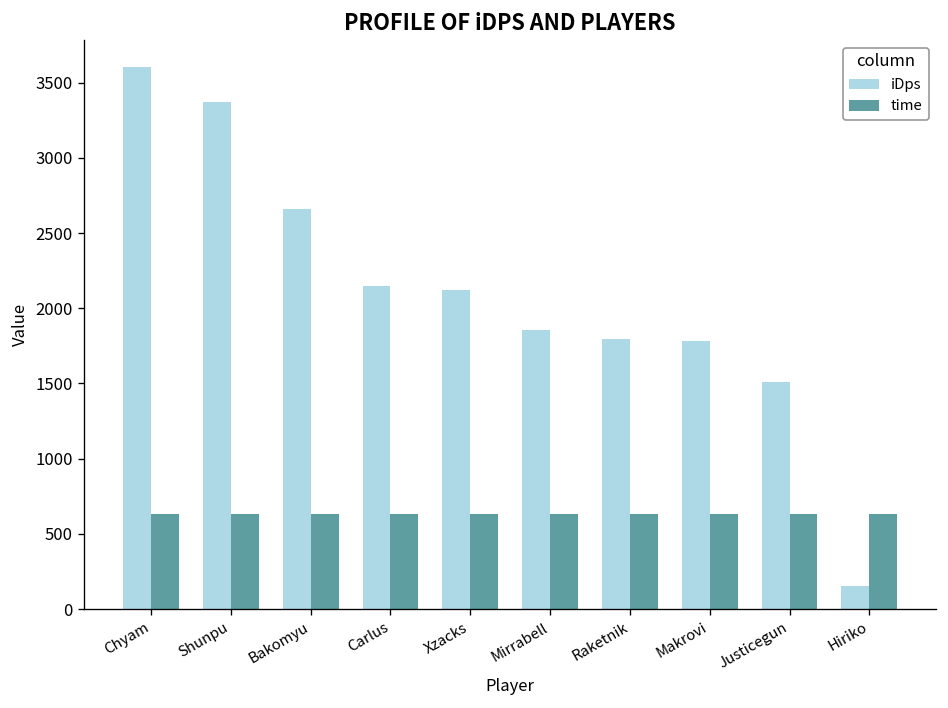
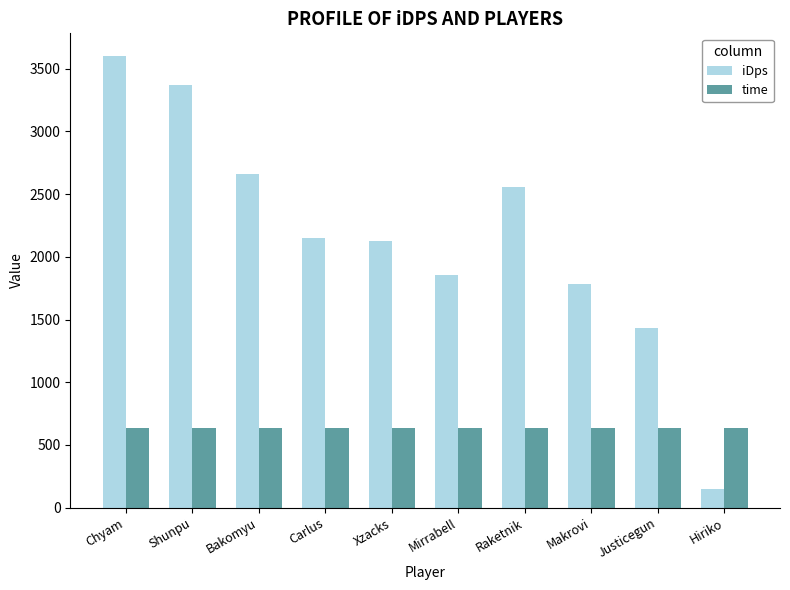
iDps, Raketnik: 1800 -> 2550
iDps, Justicegun: 1510 -> 1430
